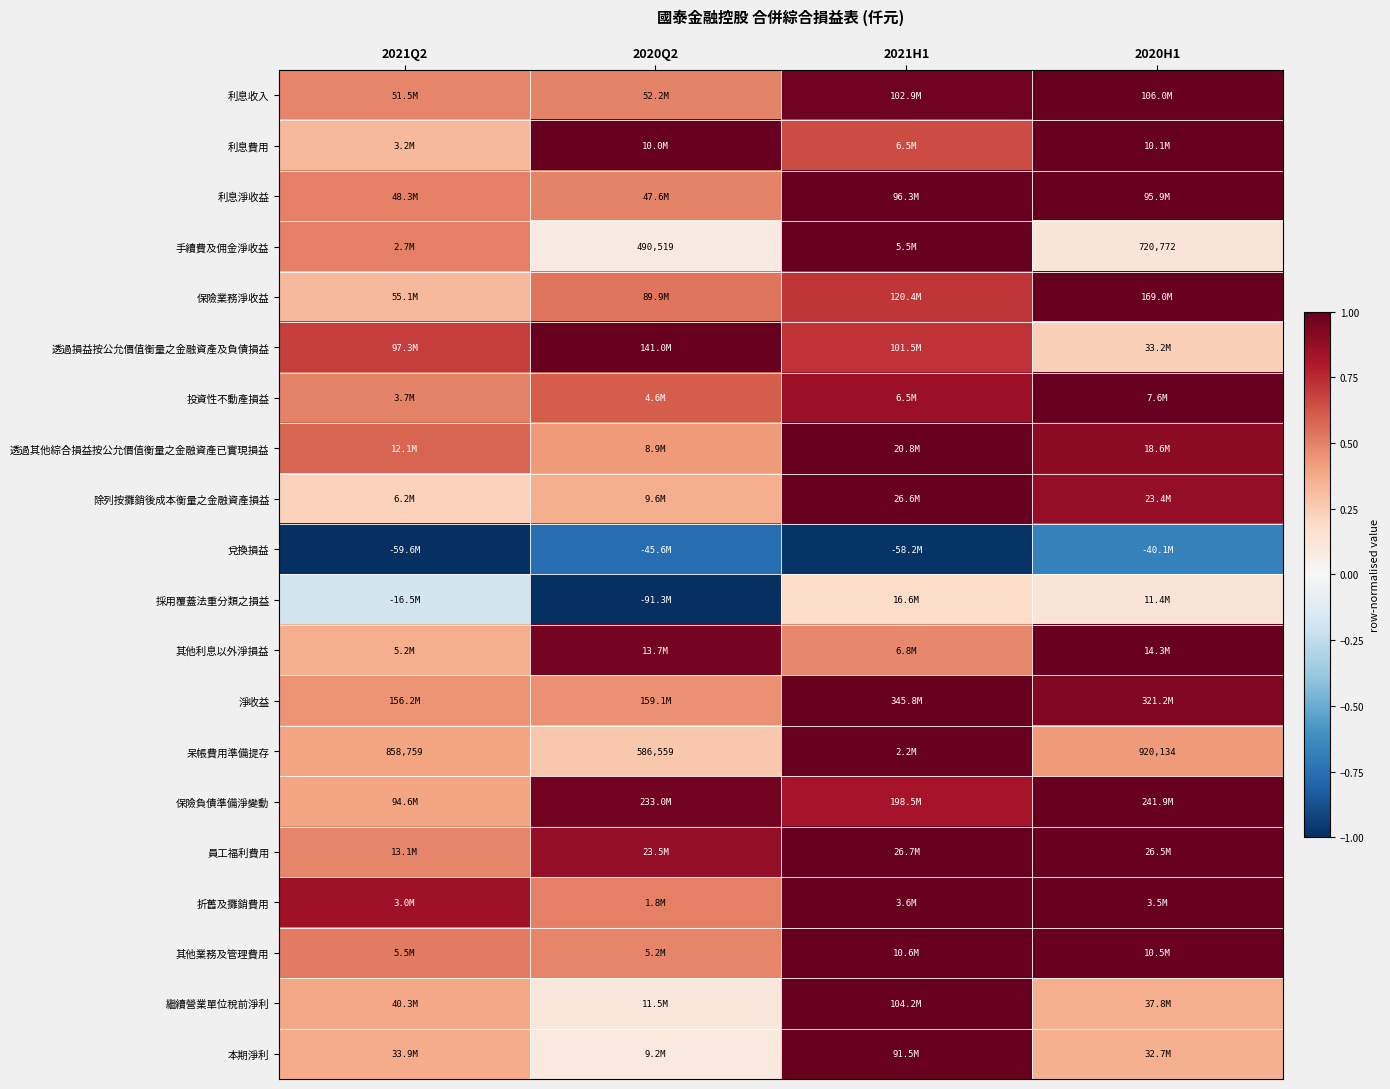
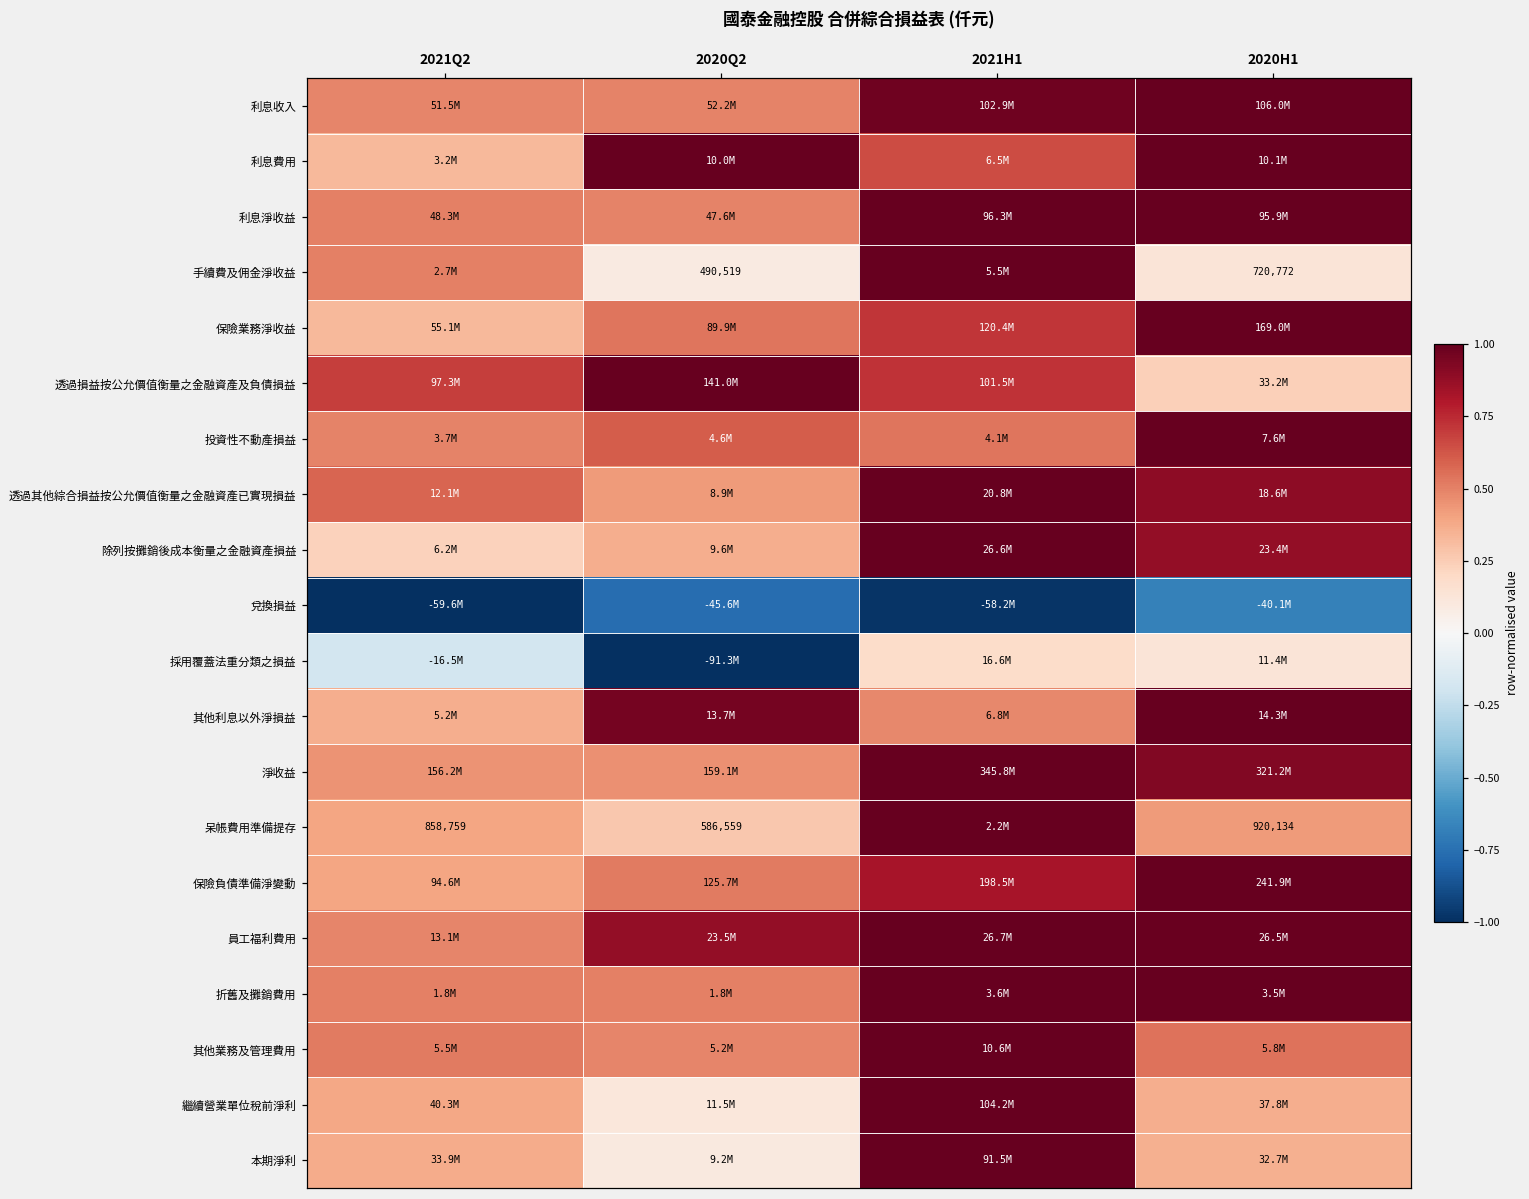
投資性不動產損益, 2021H1: 6.5M -> 4.1M
保險負債準備淨變動, 2020Q2: 233.0M -> 125.7M
折舊及攤銷費用, 2021Q2: 3.0M -> 1.8M
其他業務及管理費用, 2020H1: 10.5M -> 5.8M
